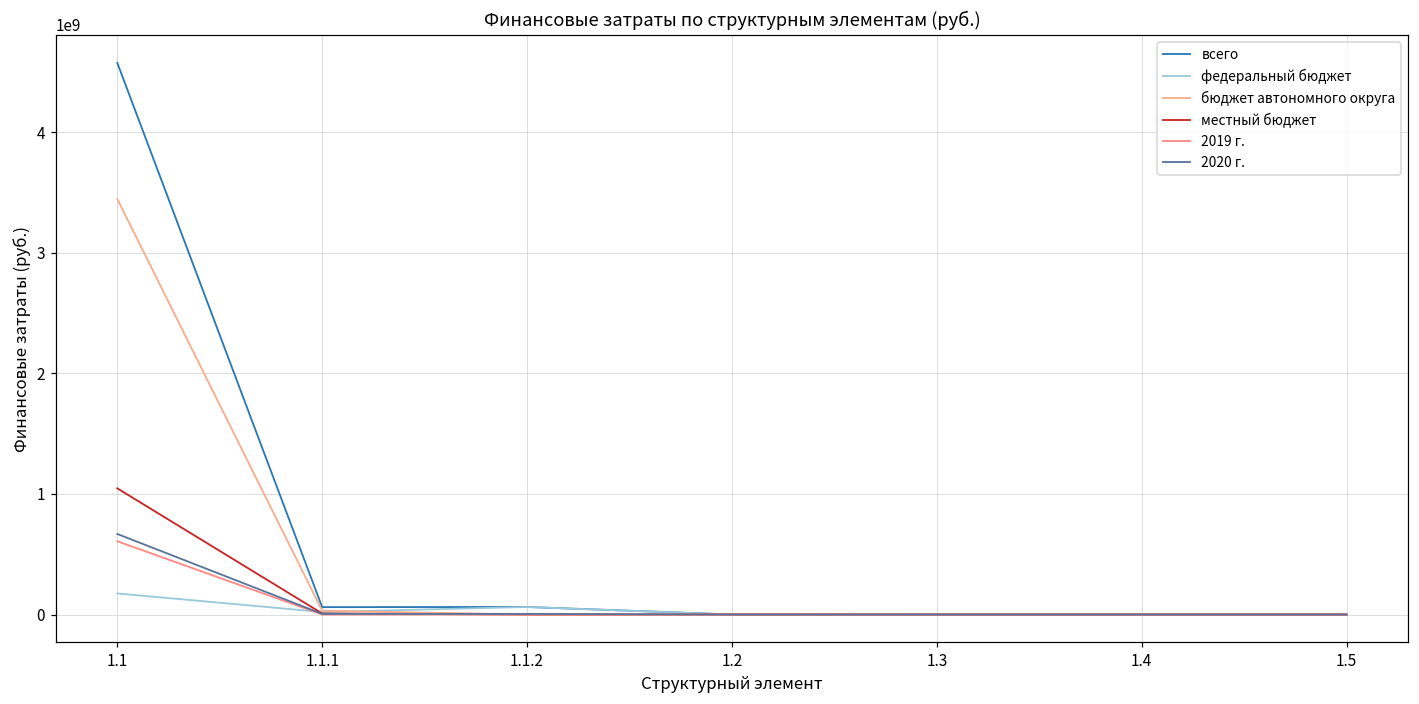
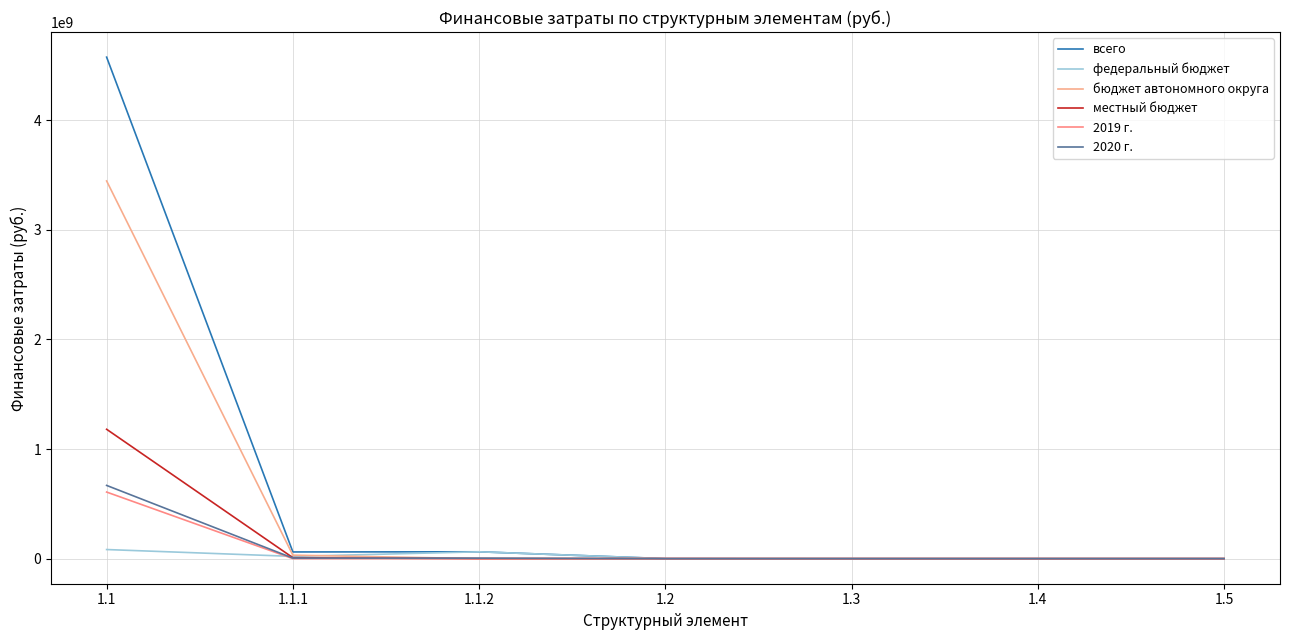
федеральный бюджет, 1.1: 170000000 -> 80000000
местный бюджет, 1.1: 1050000000 -> 1180000000
